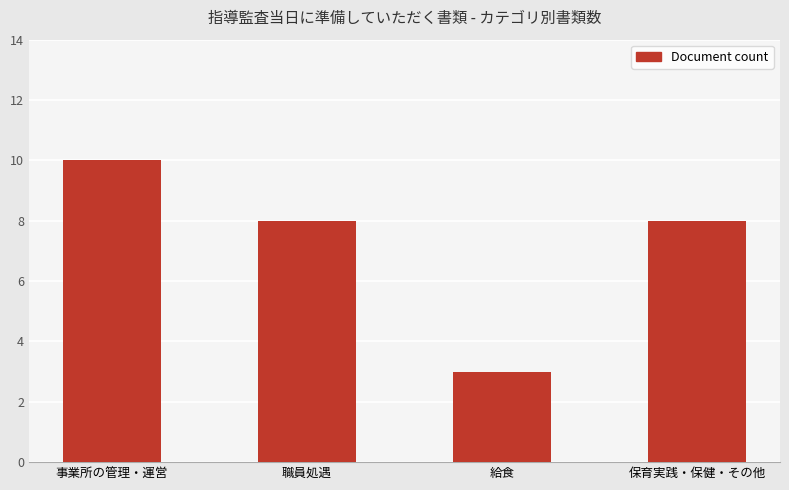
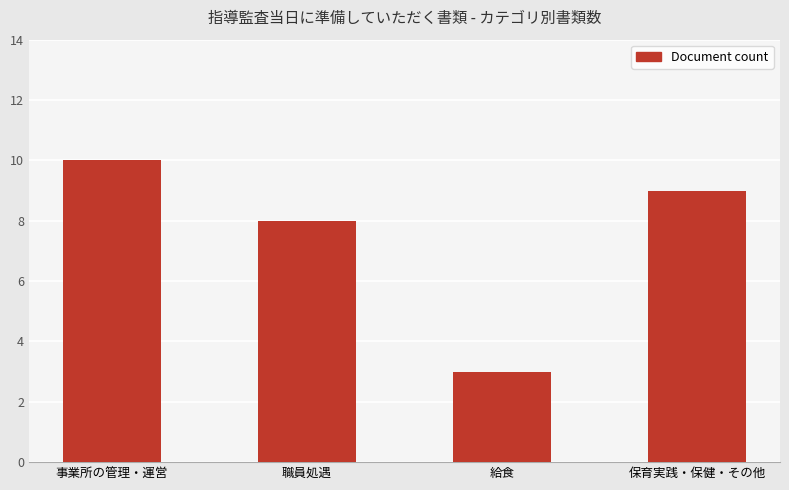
保育実践・保健・その他: 8 -> 9
